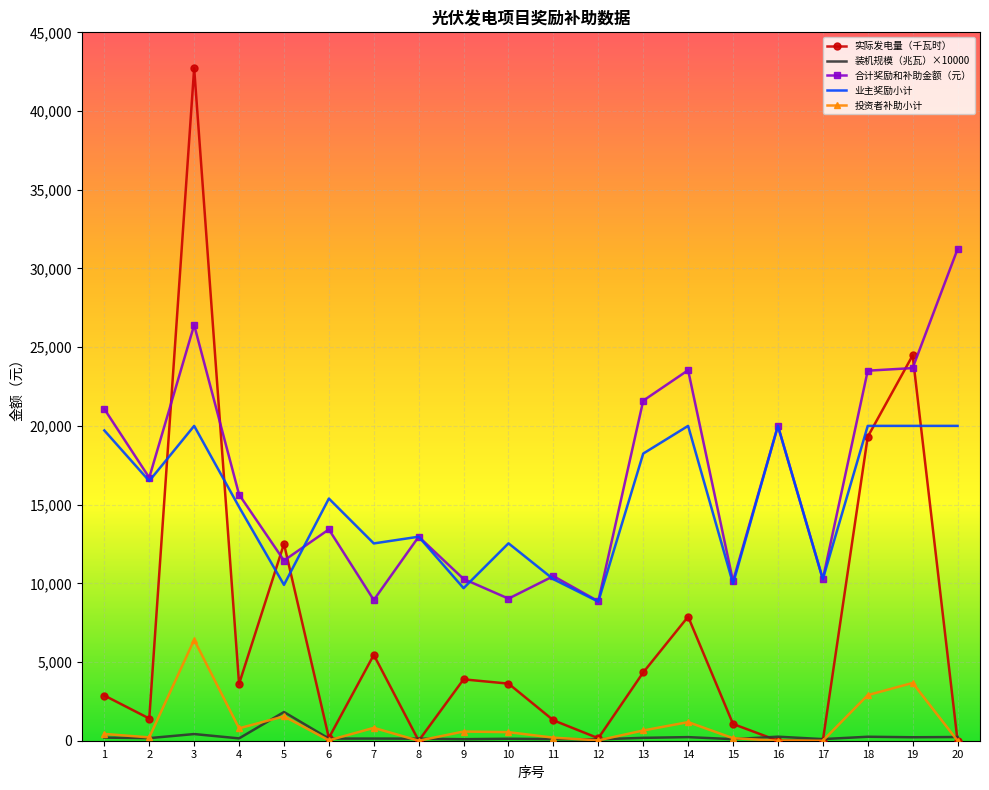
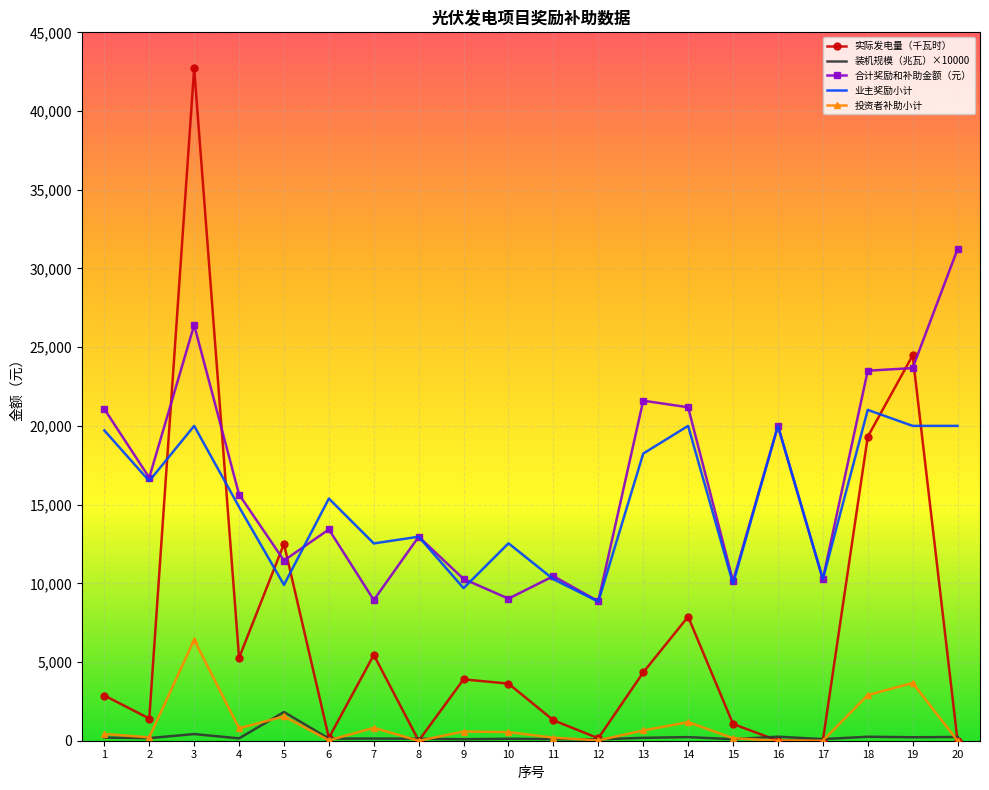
实际发电量（千瓦时）, 4: 3,600 -> 5,300
合计奖励和补助金额（元）, 14: 23,500 -> 21,200
业主奖励小计, 18: 20,000 -> 21,000
